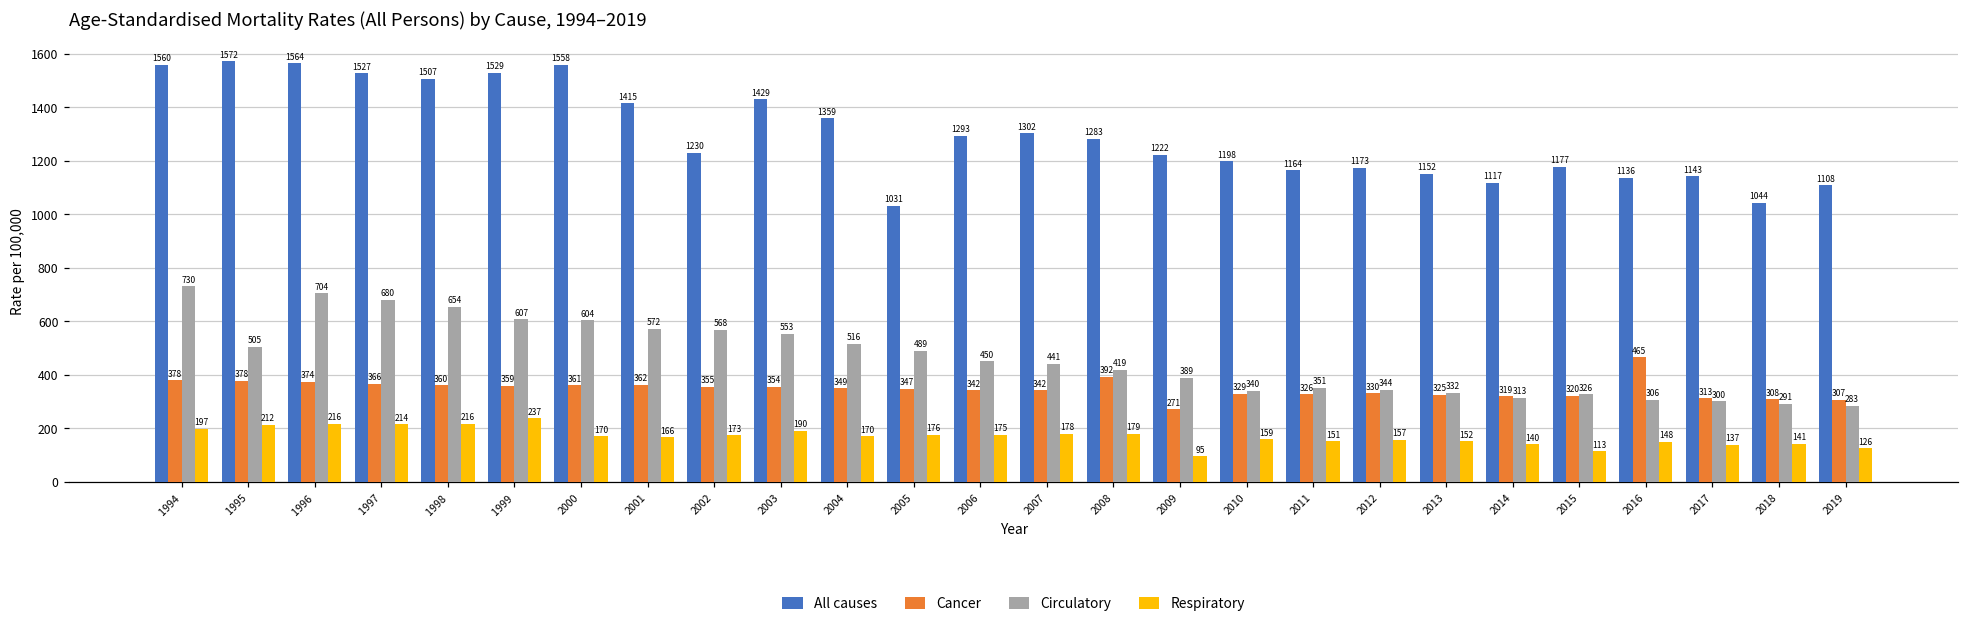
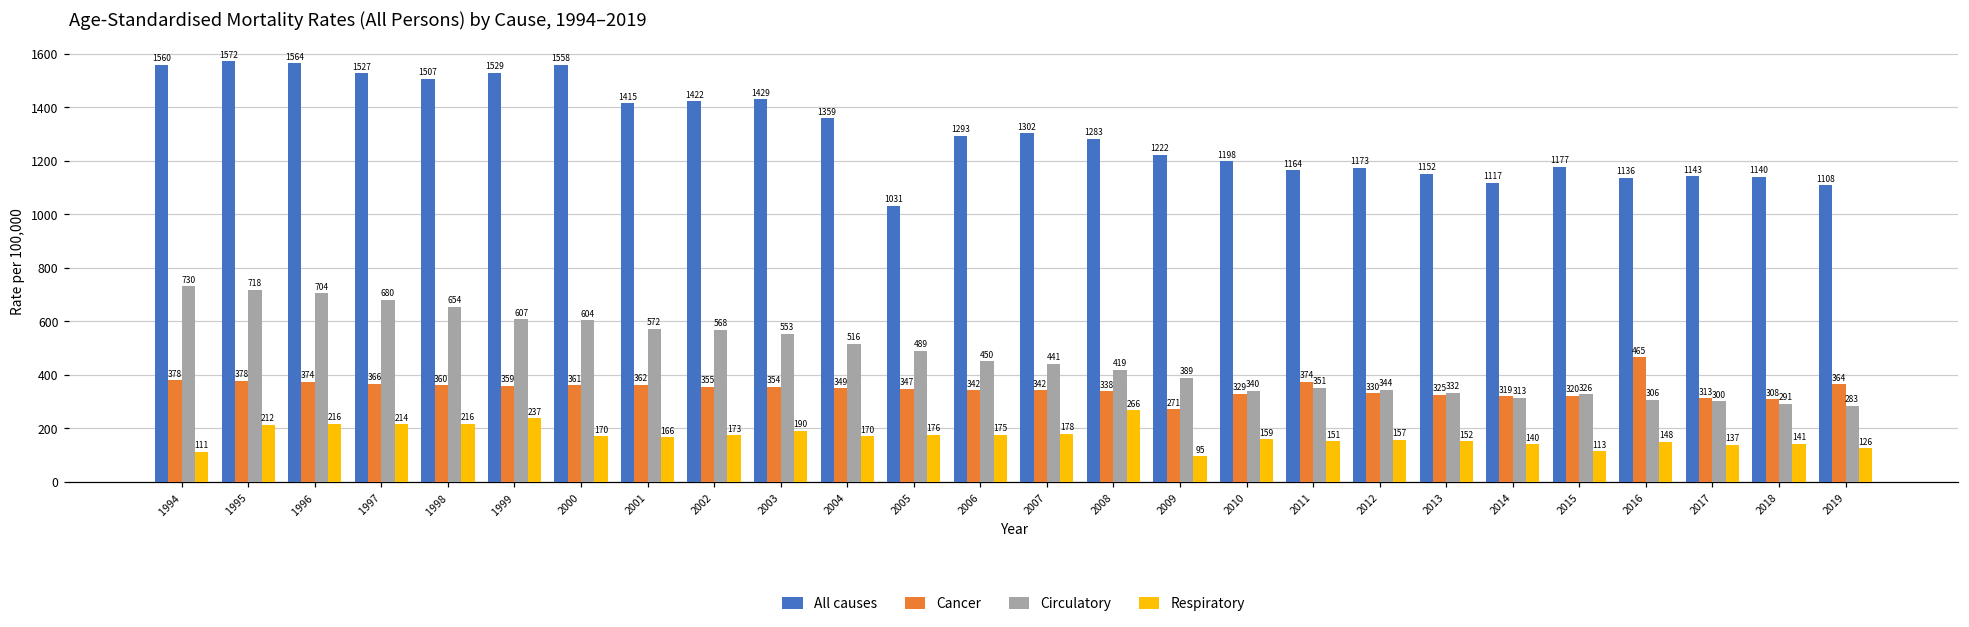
Respiratory, 1994: 197 -> 111
Circulatory, 1995: 505 -> 718
All causes, 2002: 1230 -> 1422
Cancer, 2008: 392 -> 338
Respiratory, 2008: 179 -> 266
Cancer, 2011: 326 -> 374
All causes, 2018: 1044 -> 1140
Cancer, 2019: 307 -> 364
